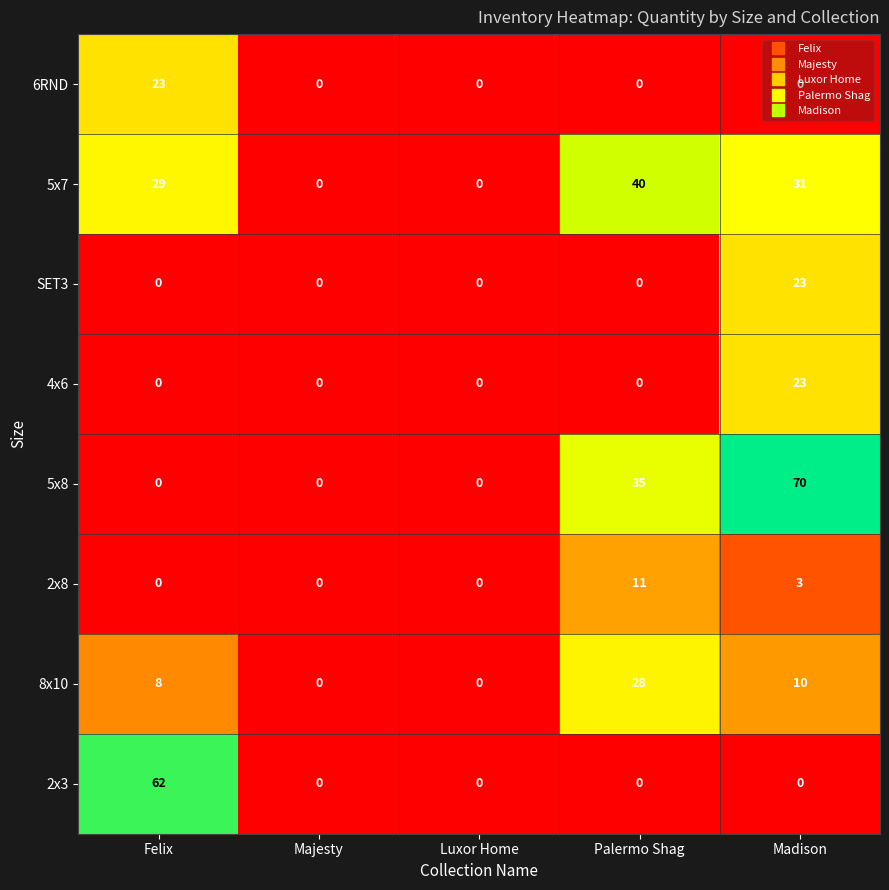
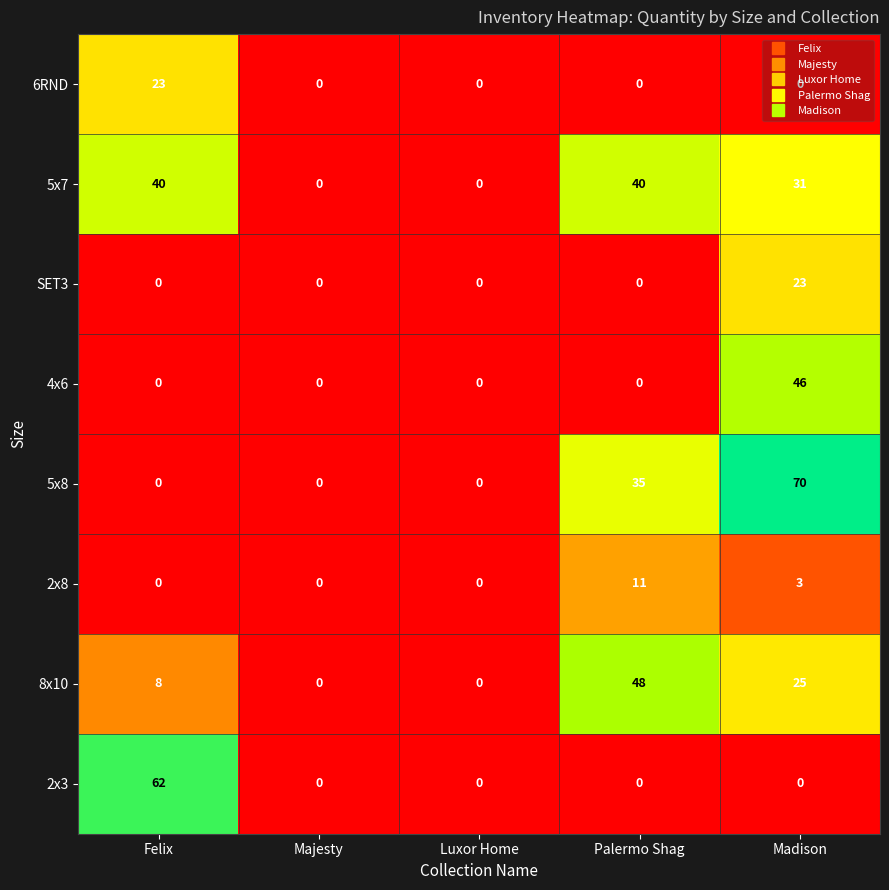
5x7, Felix: 29 -> 40
4x6, Madison: 23 -> 46
8x10, Palermo Shag: 28 -> 48
8x10, Madison: 10 -> 25
